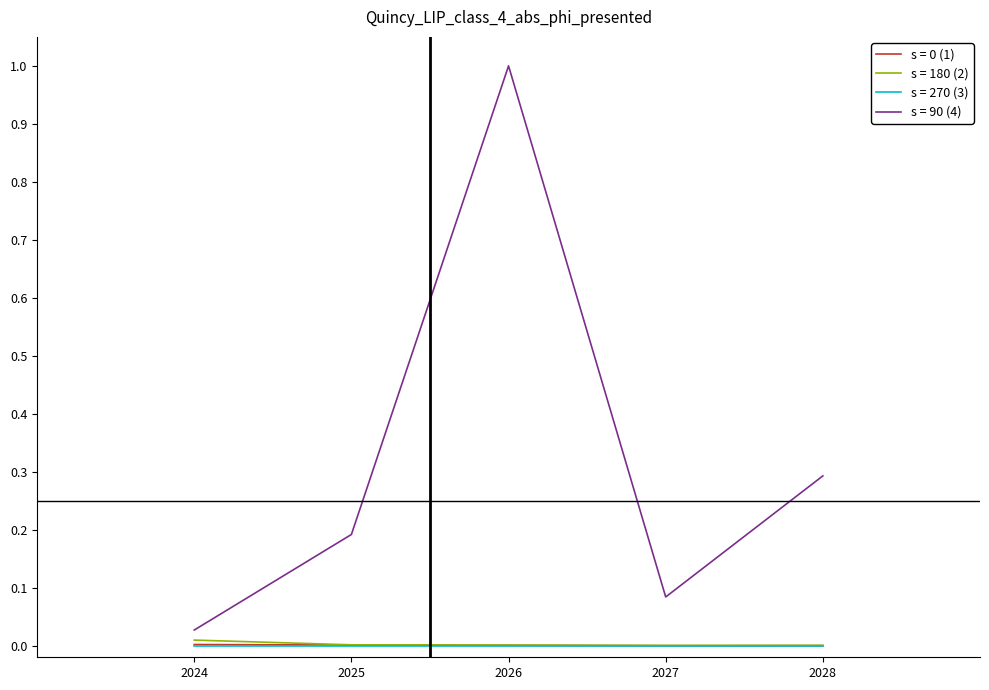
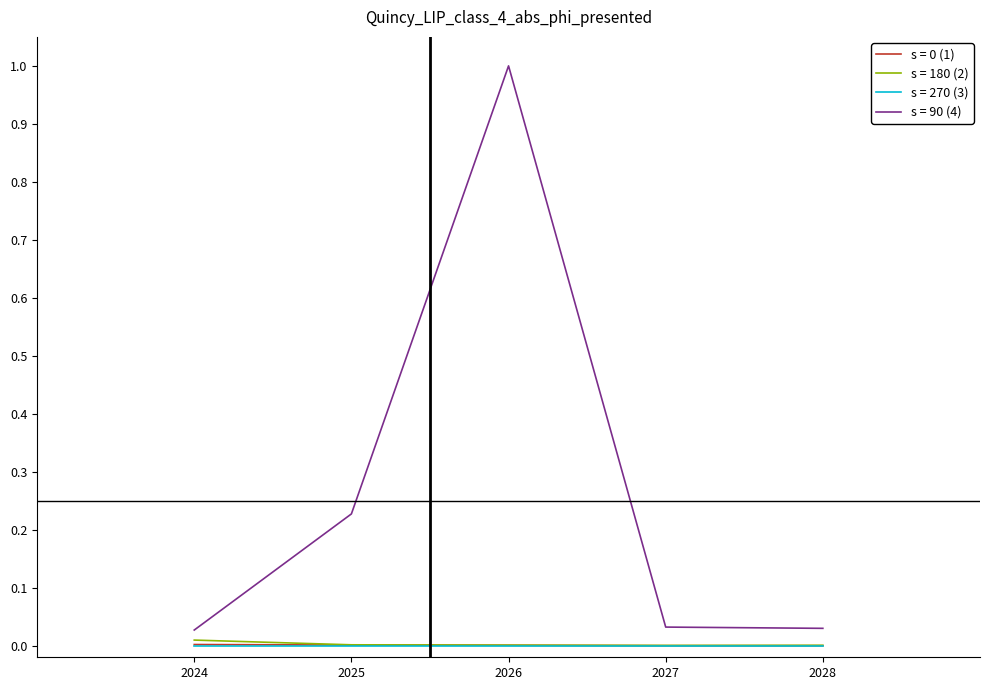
s = 90 (4), 2025: 0.19 -> 0.23
s = 90 (4), 2027: 0.08 -> 0.03
s = 90 (4), 2028: 0.29 -> 0.03
